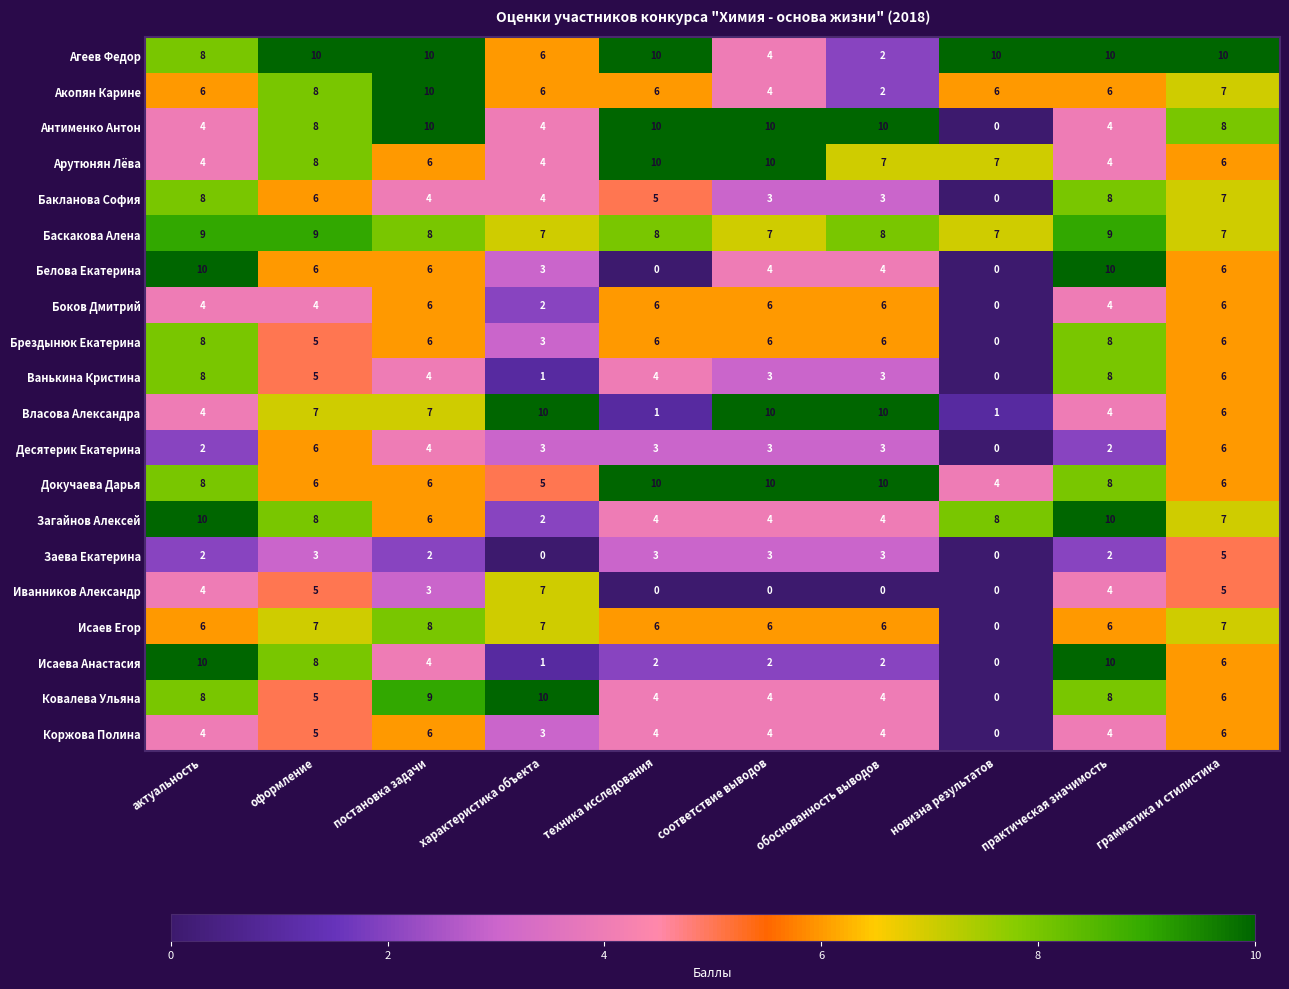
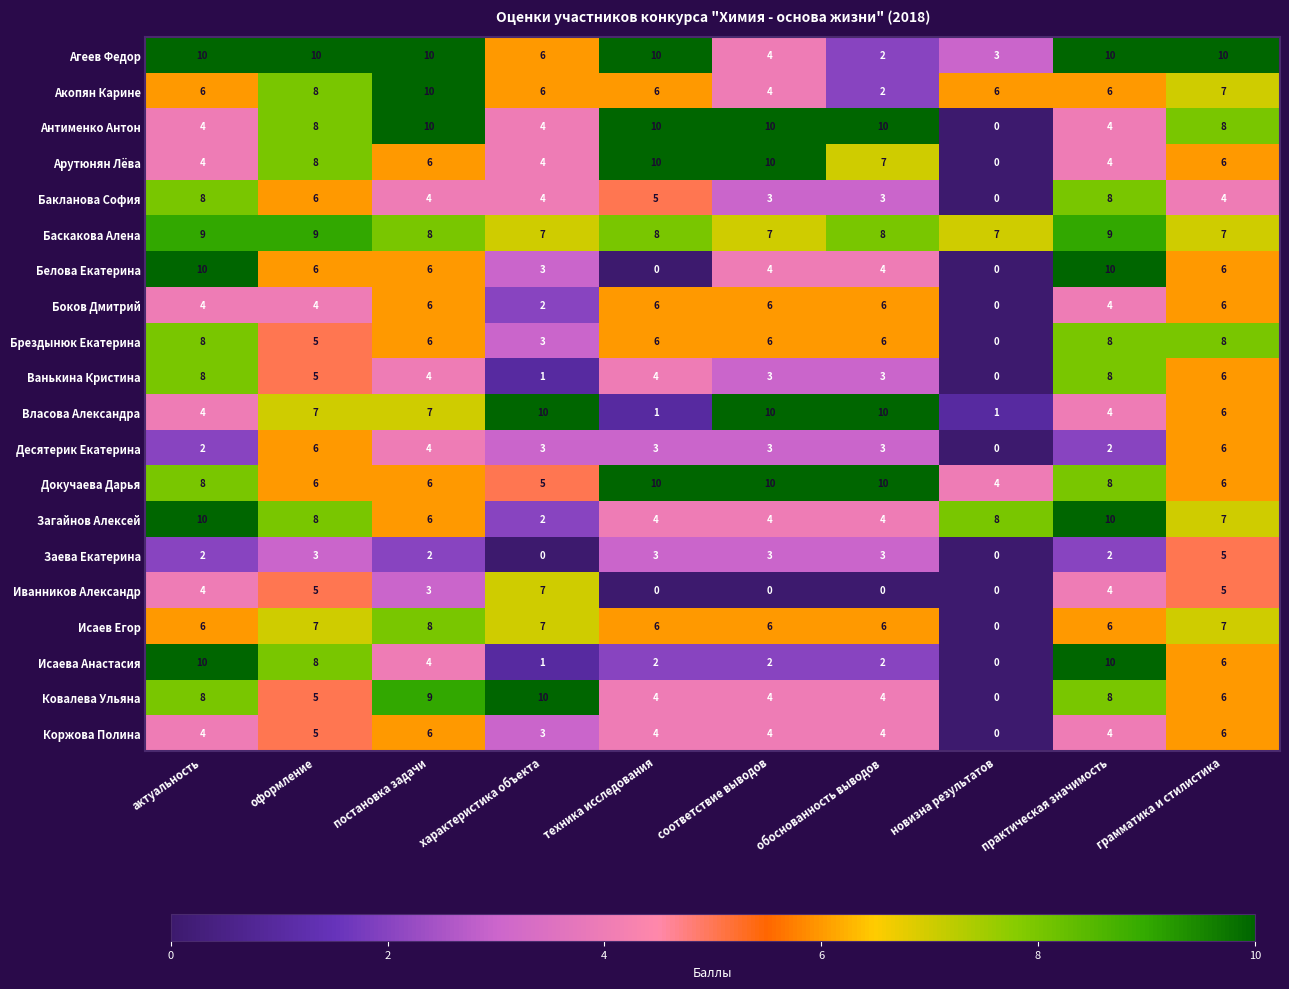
Агеев Федор, актуальность: 8 -> 10
Агеев Федор, новизна результатов: 10 -> 3
Арутюнян Лёва, новизна результатов: 7 -> 0
Бакланова София, грамматика и стилистика: 7 -> 4
Брездынюк Екатерина, грамматика и стилистика: 6 -> 8
